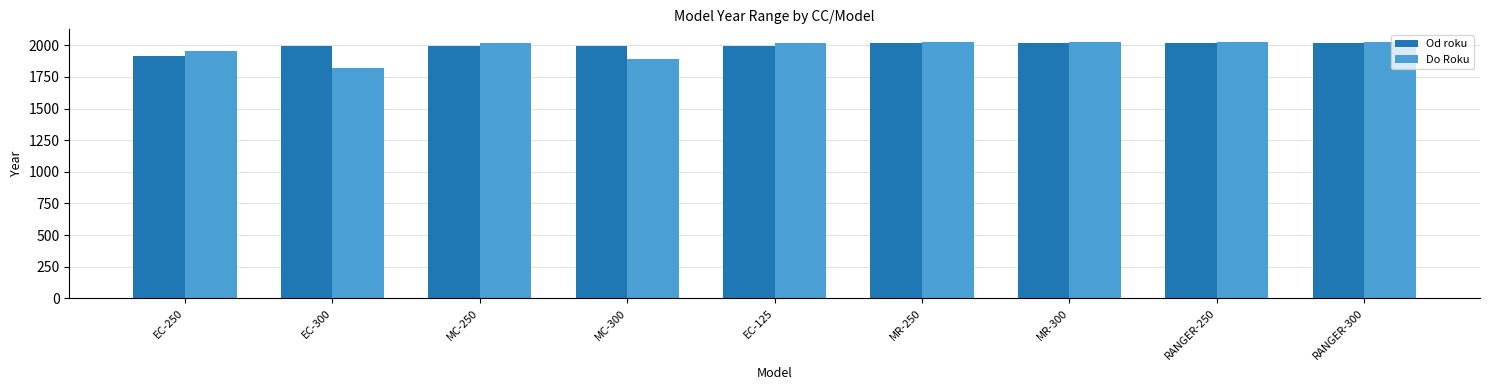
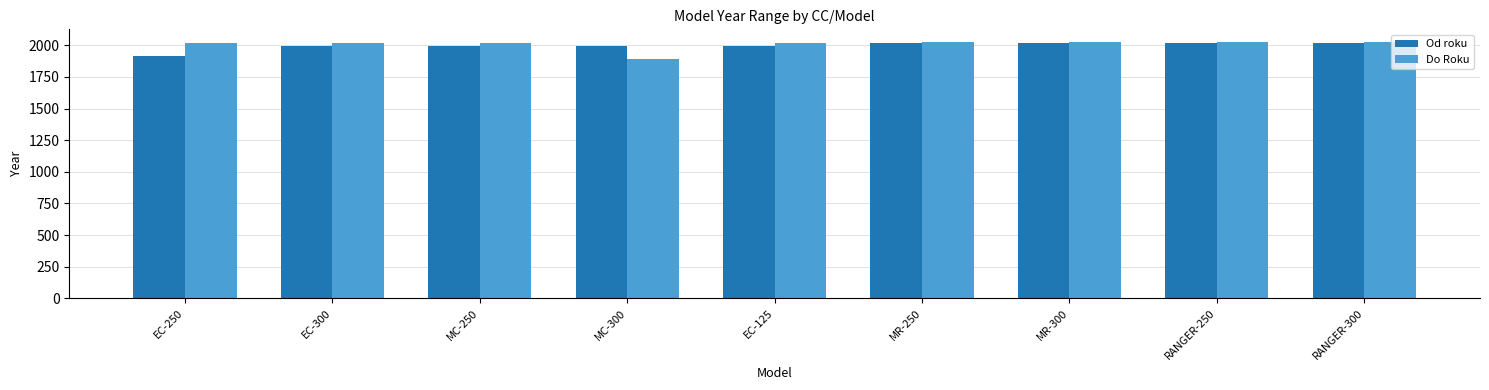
Do Roku, EC-250: 1950 -> 2020
Do Roku, EC-300: 1820 -> 2020
